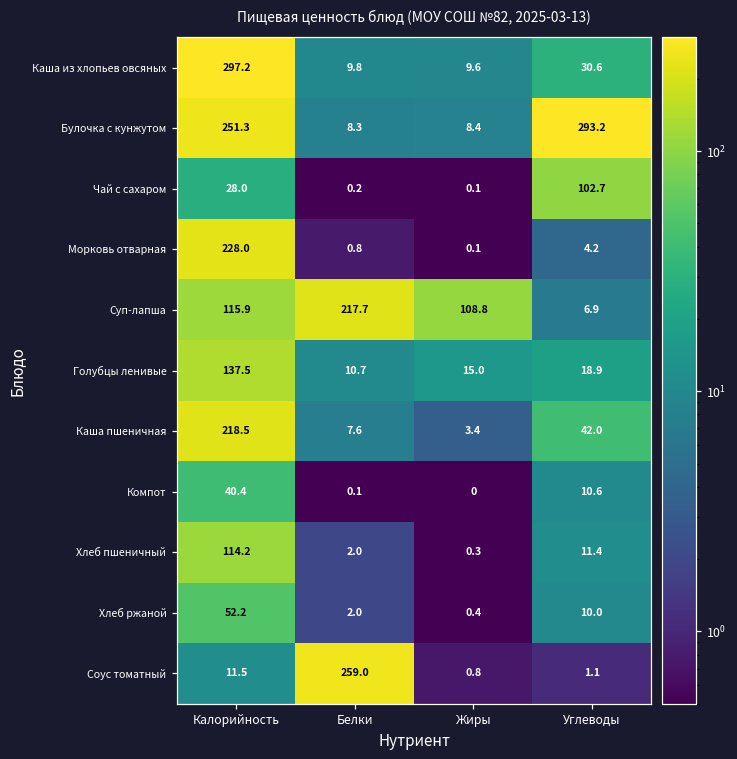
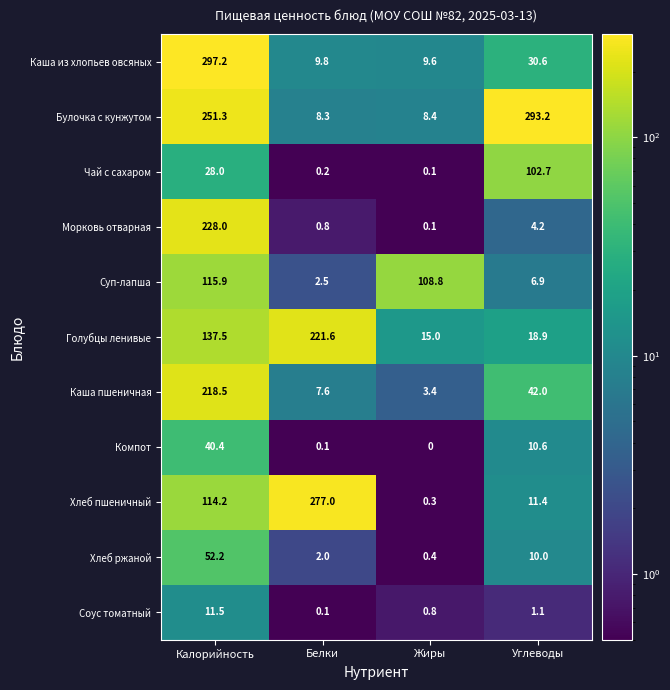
Суп-лапша, Белки: 217.7 -> 2.5
Голубцы ленивые, Белки: 10.7 -> 221.6
Хлеб пшеничный, Белки: 2.0 -> 277.0
Соус томатный, Белки: 259.0 -> 0.1
